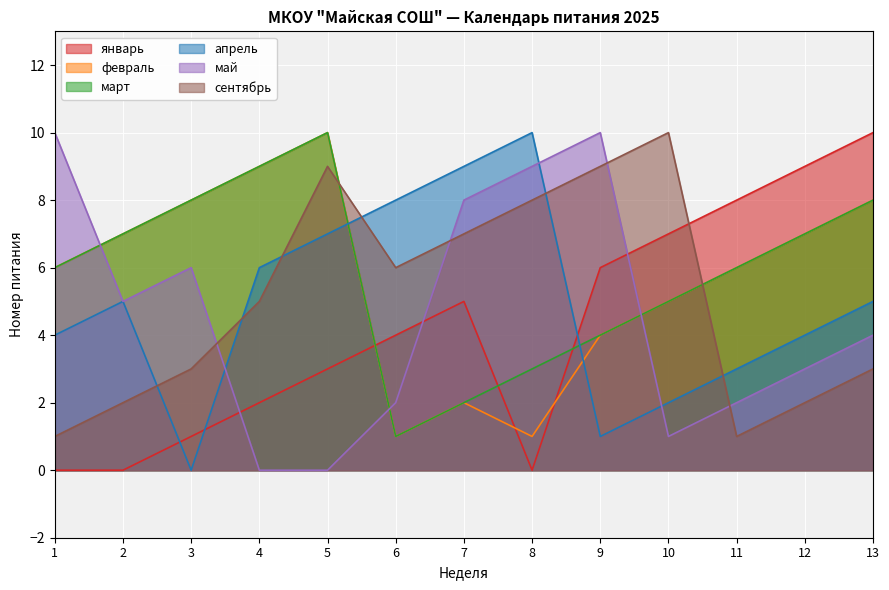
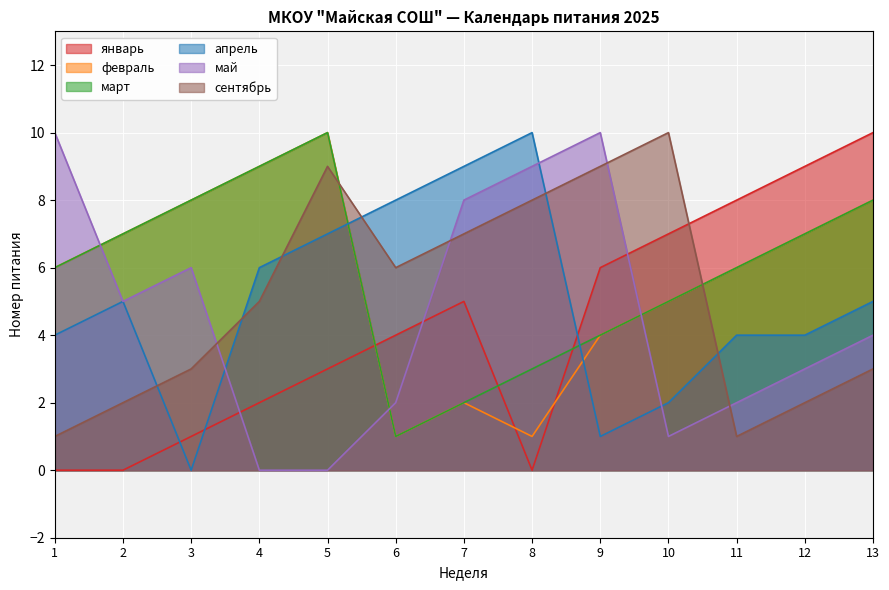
апрель, 11: 3 -> 4
